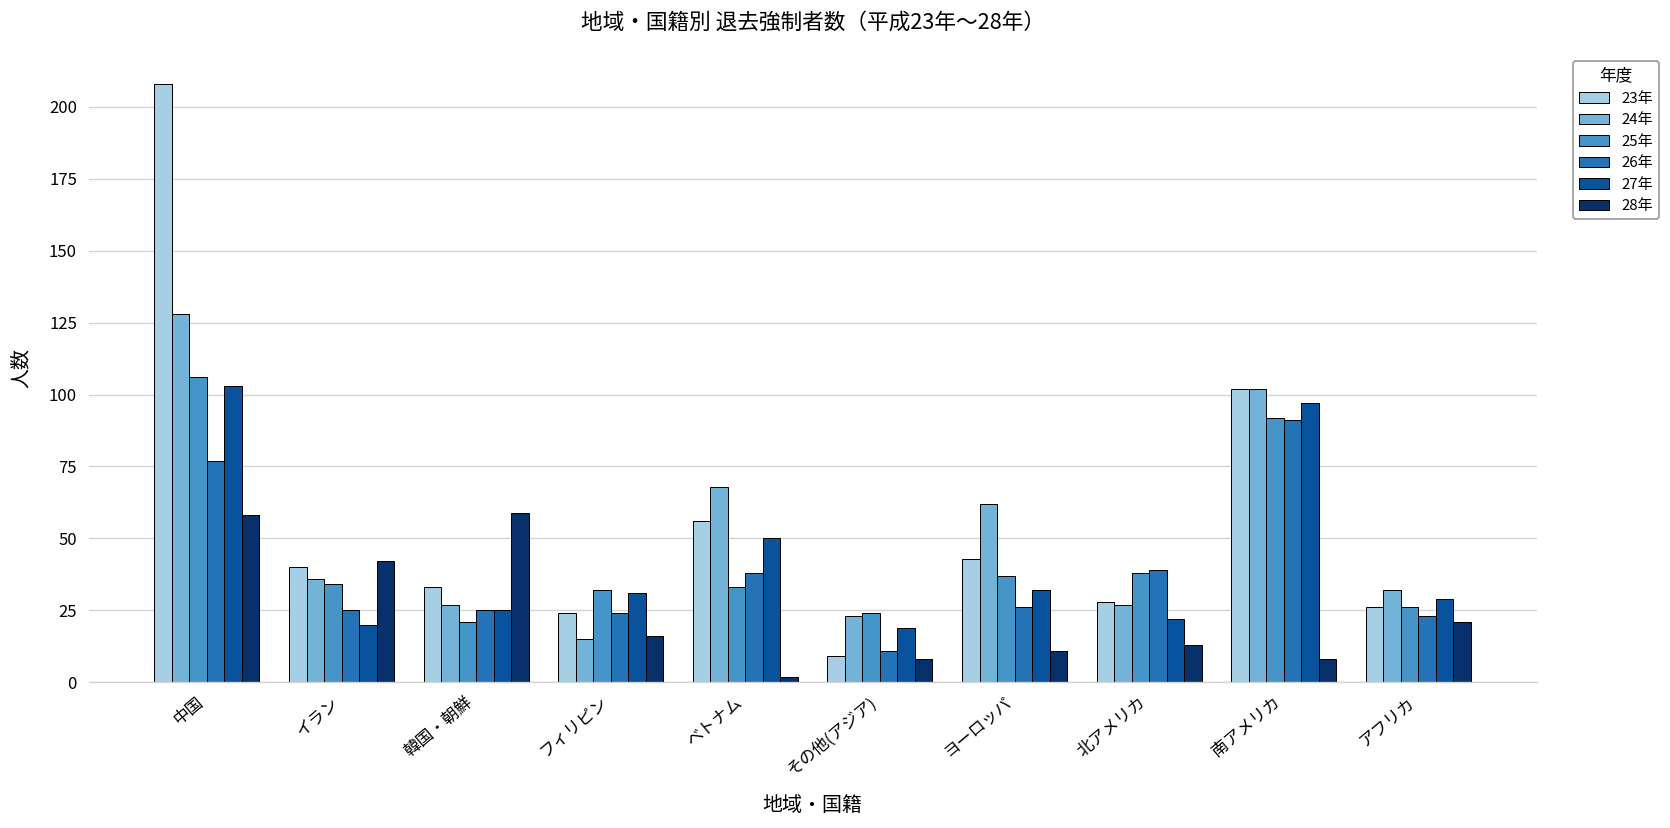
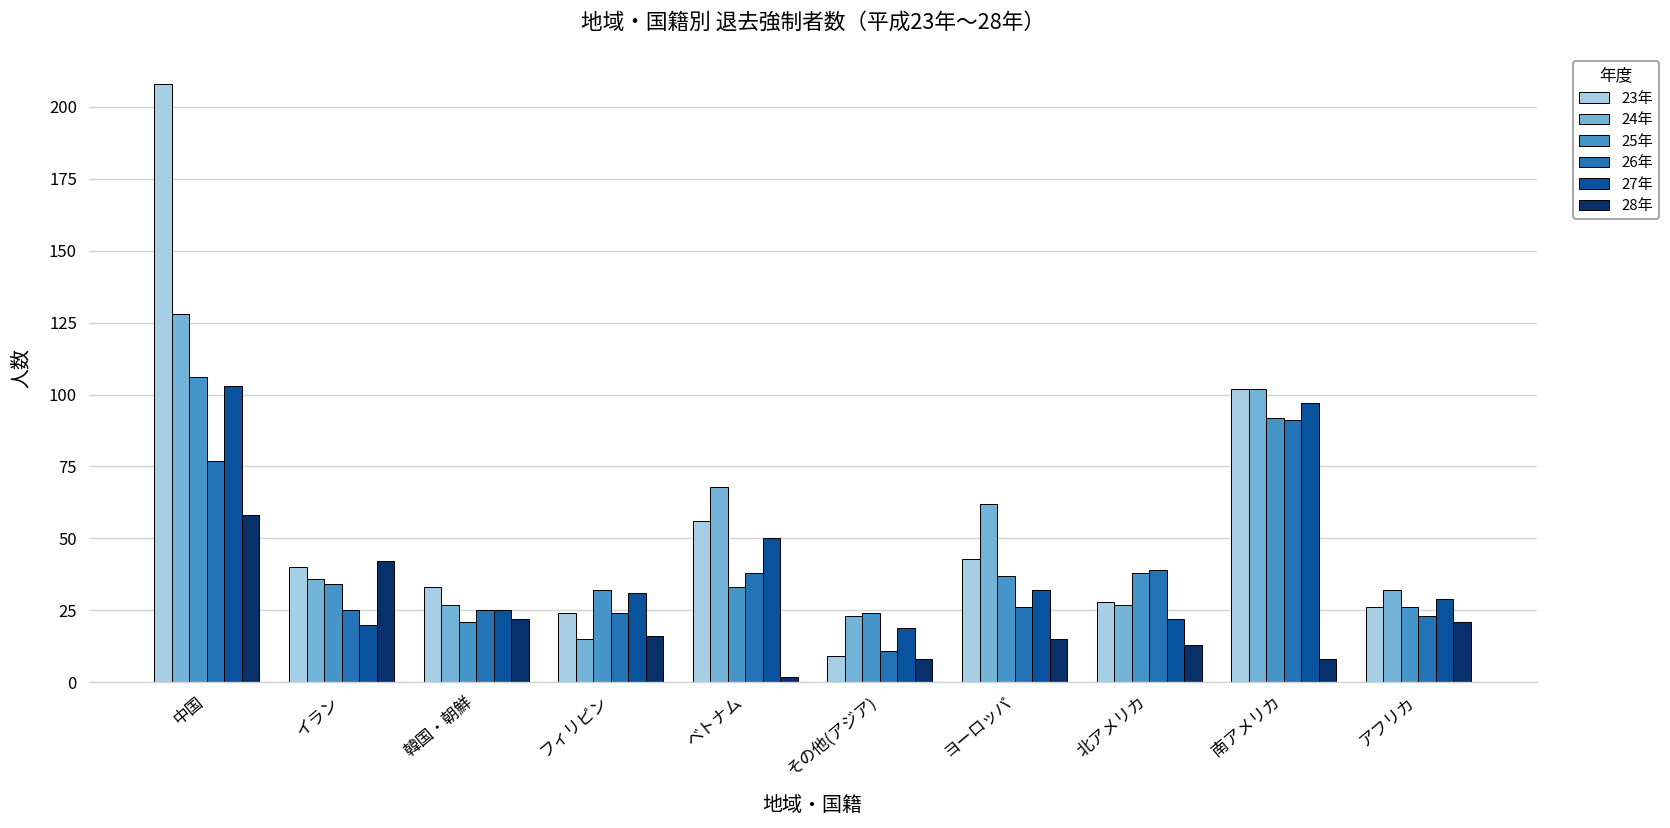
28年, 韓国・朝鮮: 59 -> 22
28年, ヨーロッパ: 11 -> 15
